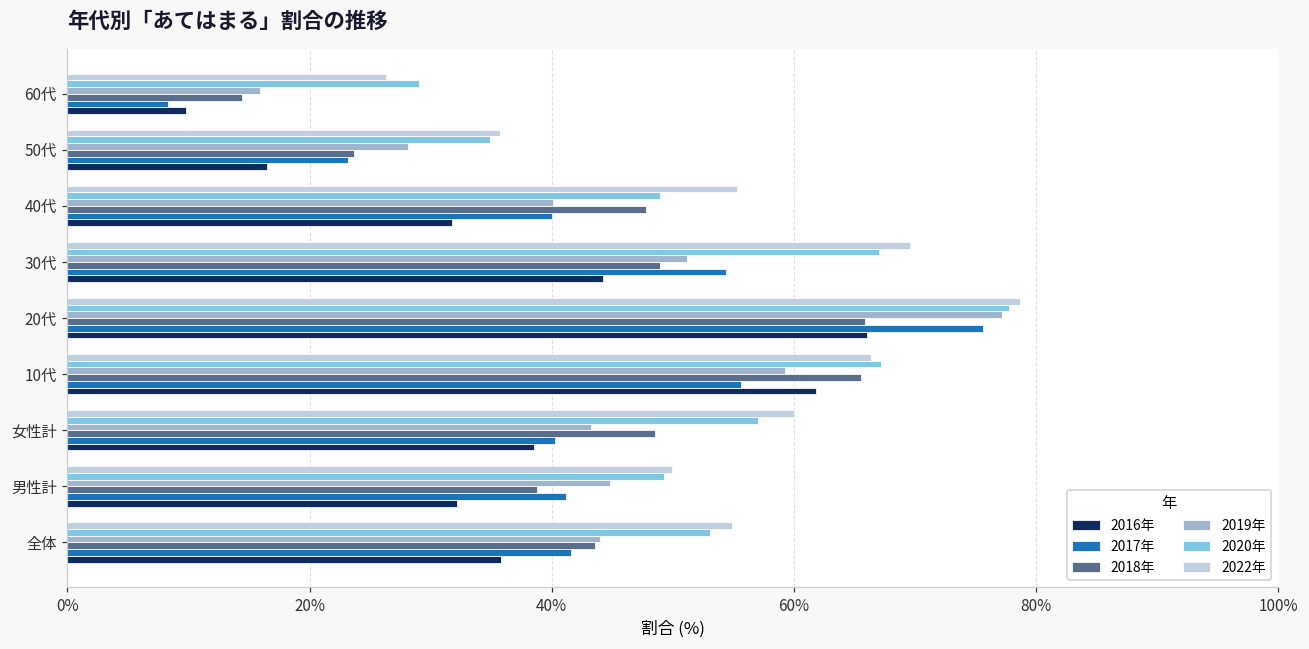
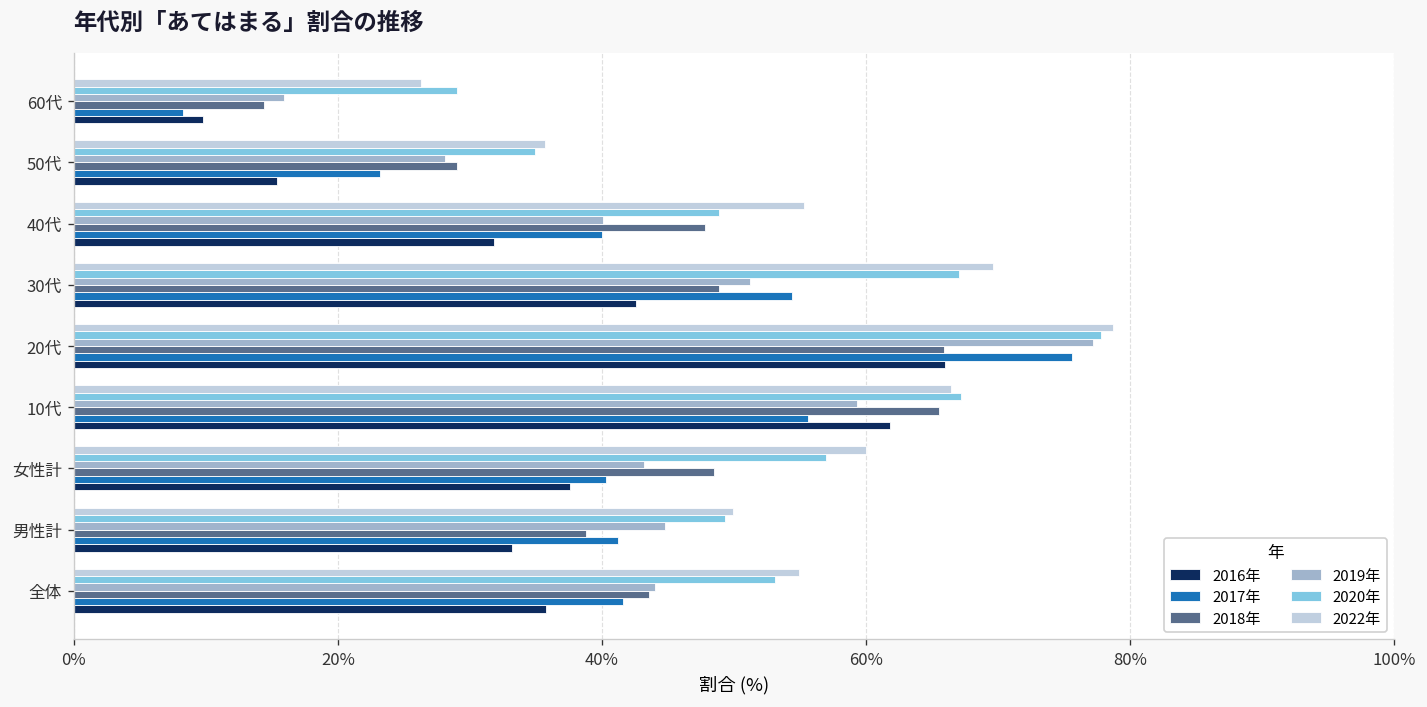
2018年, 50代: 23.7% -> 29.0%
2016年, 50代: 16.5% -> 15.4%
2016年, 30代: 44.2% -> 42.6%
2016年, 女性計: 38.5% -> 37.6%
2016年, 男性計: 32.2% -> 33.2%
